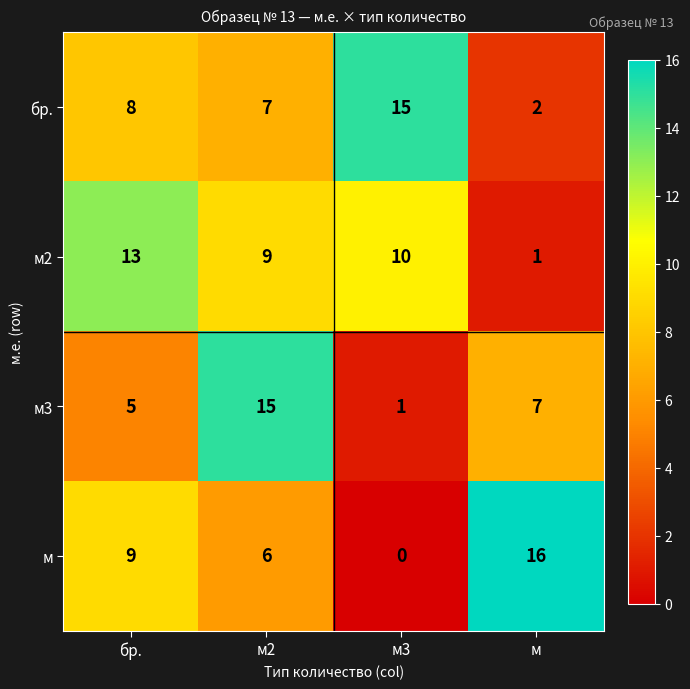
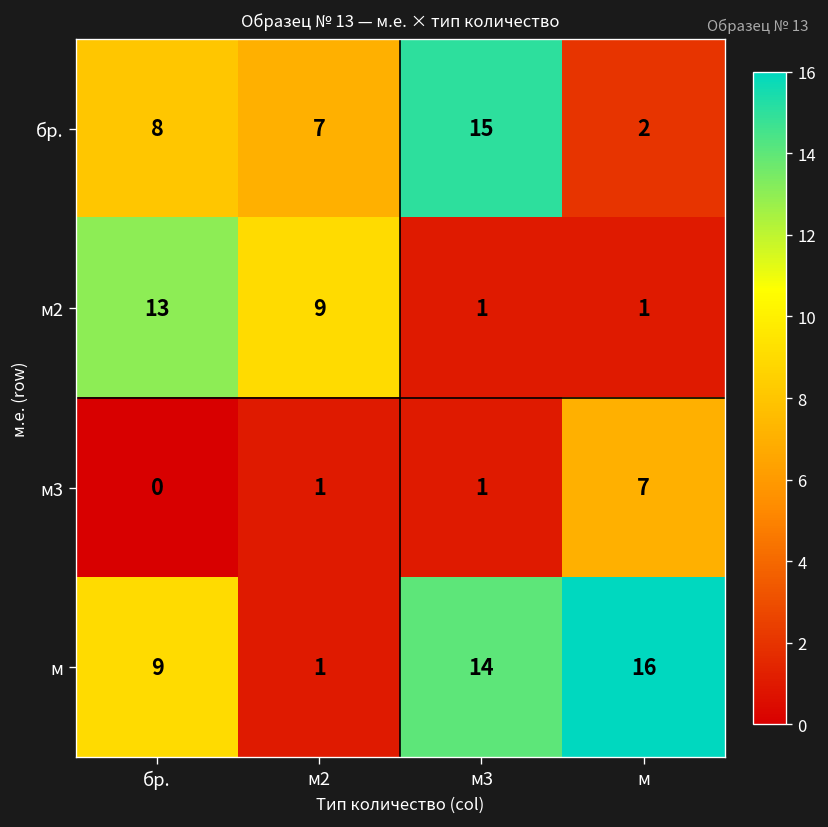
м2, м3: 10 -> 1
м3, бр.: 5 -> 0
м3, м2: 15 -> 1
м, м2: 6 -> 1
м, м3: 0 -> 14
